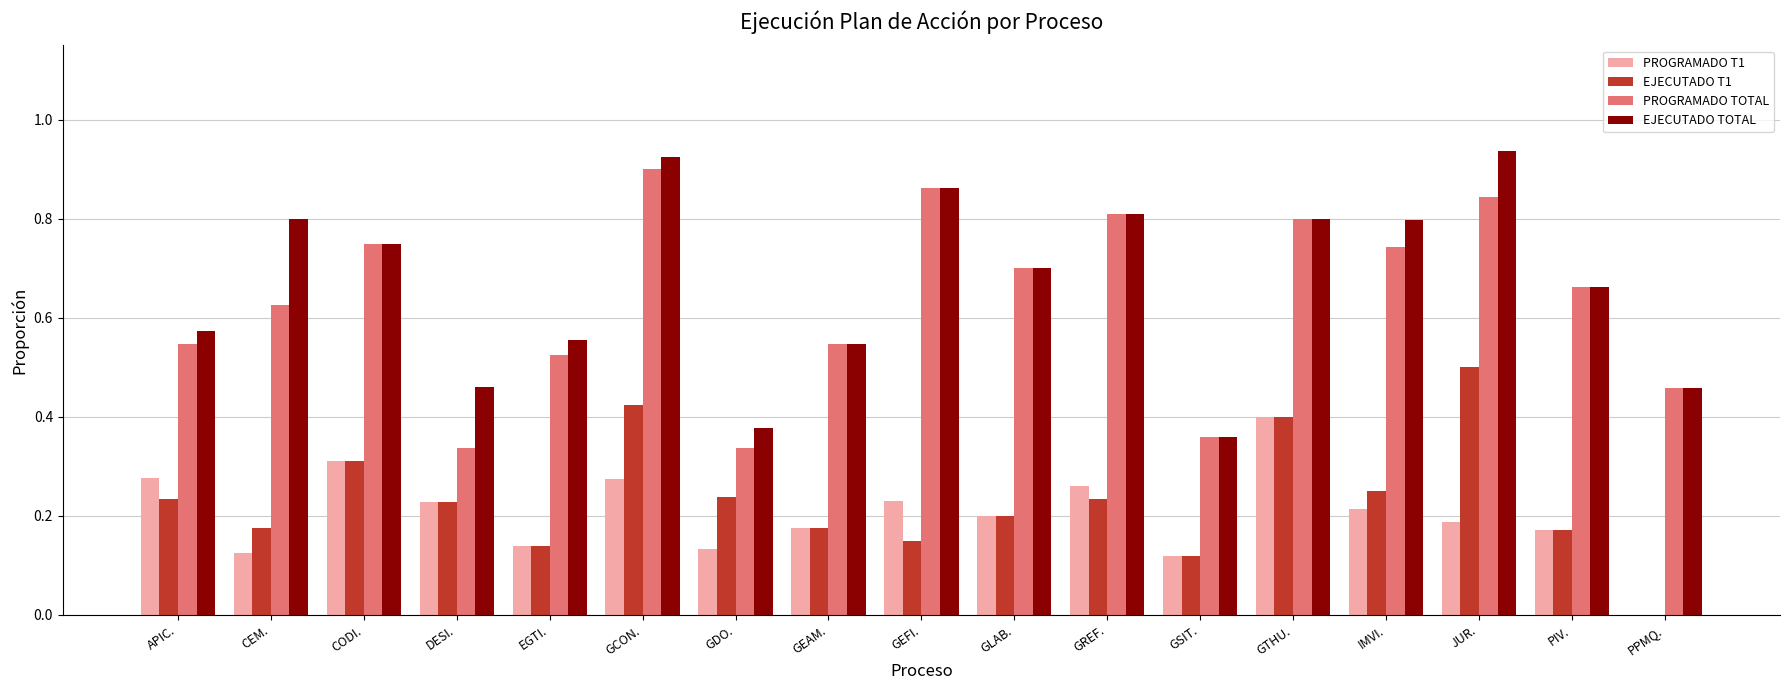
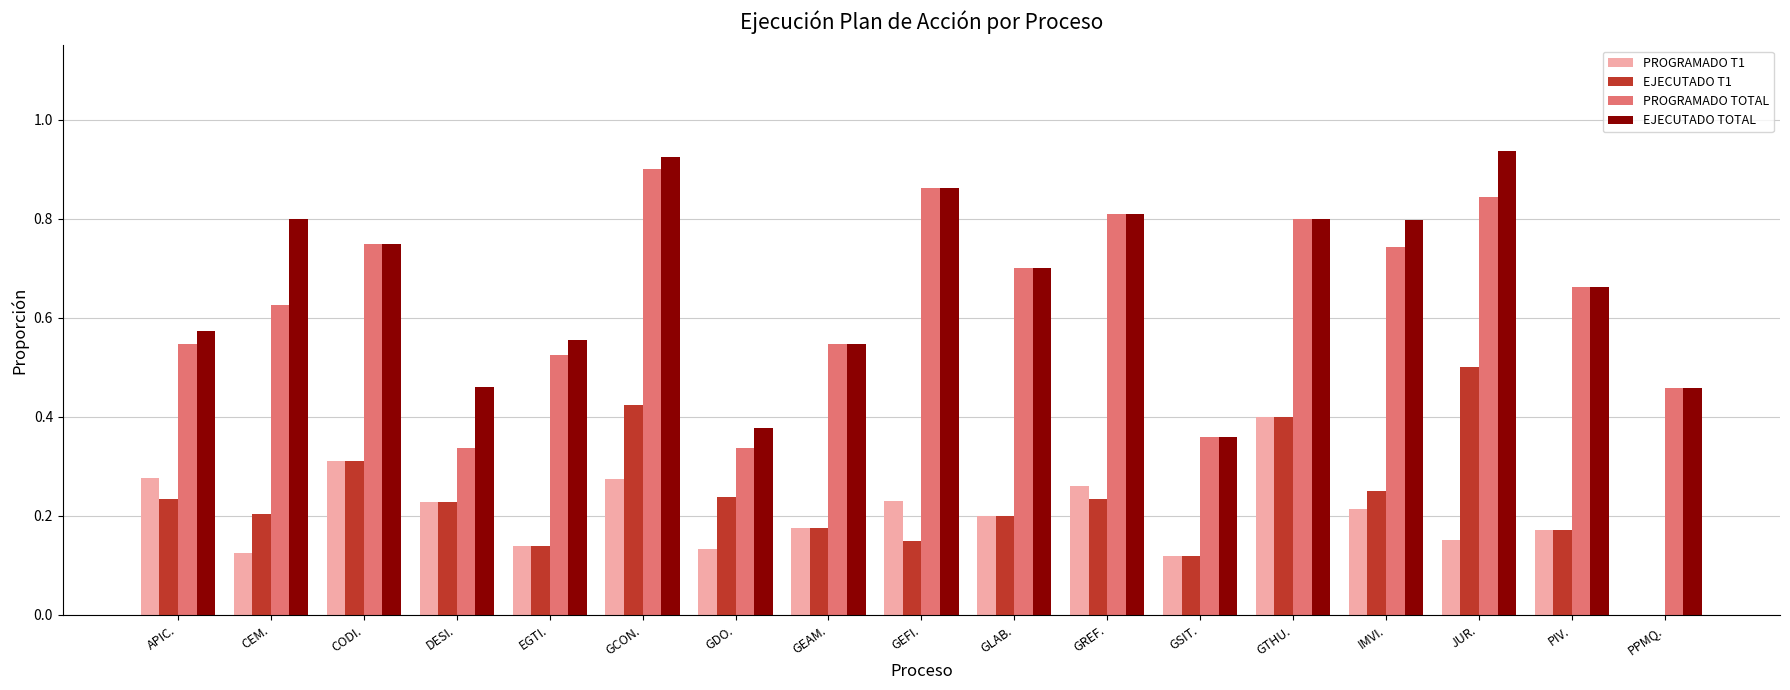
EJECUTADO T1, CEM.: 0.18 -> 0.20
PROGRAMADO T1, JUR.: 0.19 -> 0.15
